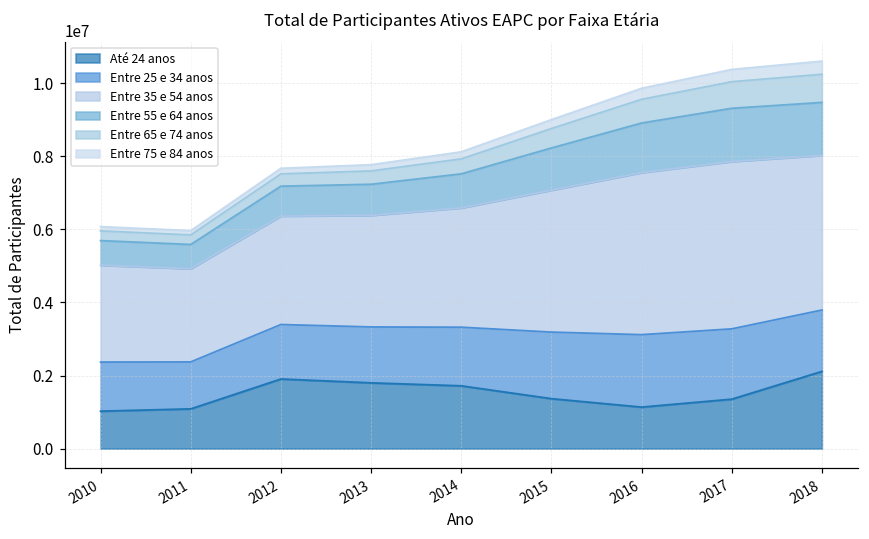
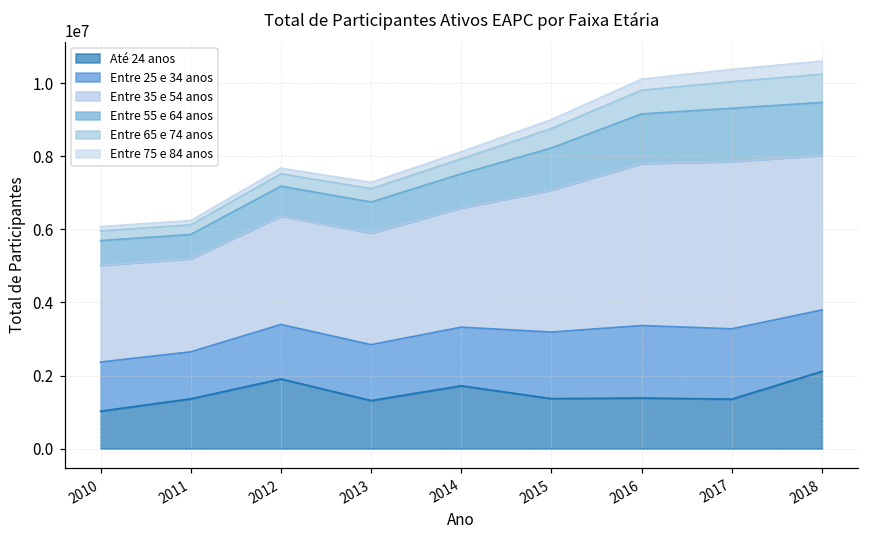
Até 24 anos, 2011: 1100000 -> 1400000
Até 24 anos, 2013: 1800000 -> 1300000
Até 24 anos, 2016: 1100000 -> 1400000
